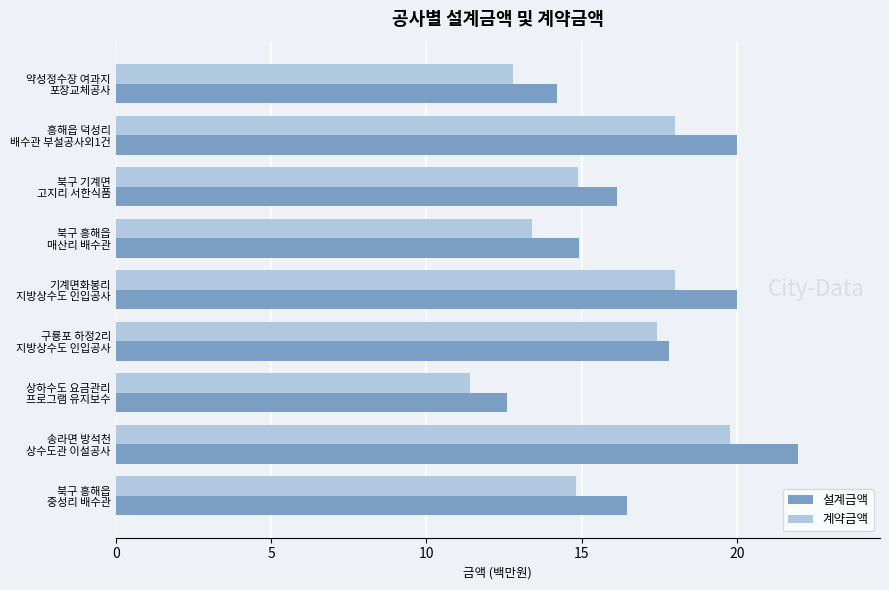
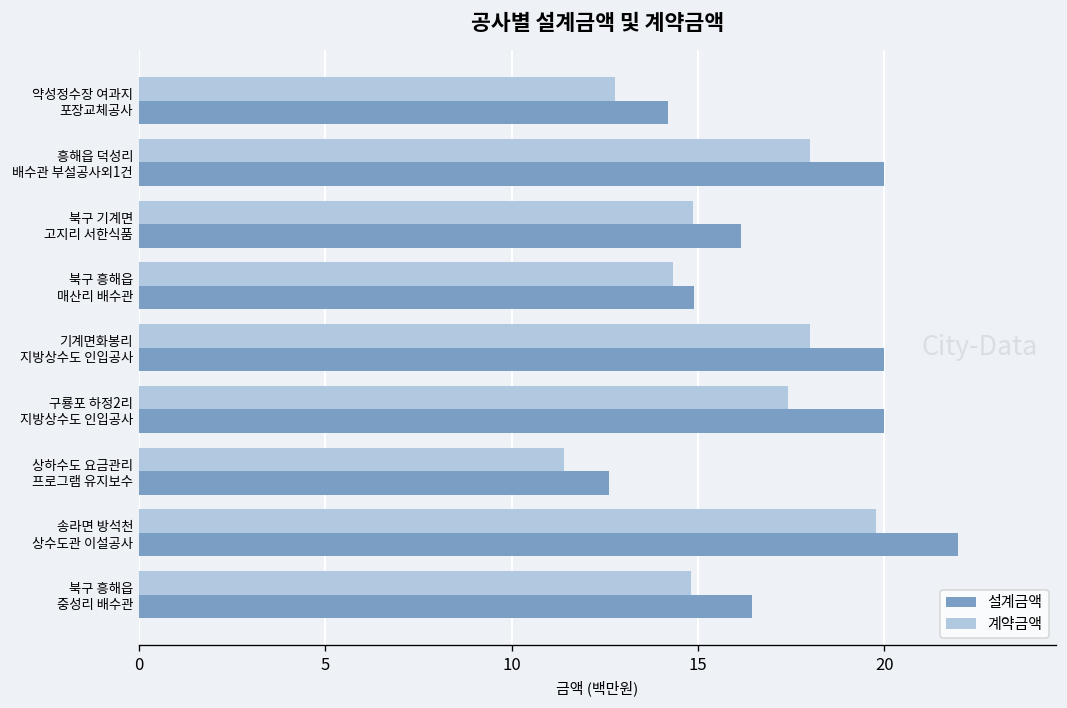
계약금액, 북구 흥해읍 매산리 배수관: 13.4 -> 14.3
설계금액, 구룡포 하정2리 지방상수도 인입공사: 17.8 -> 20.0
